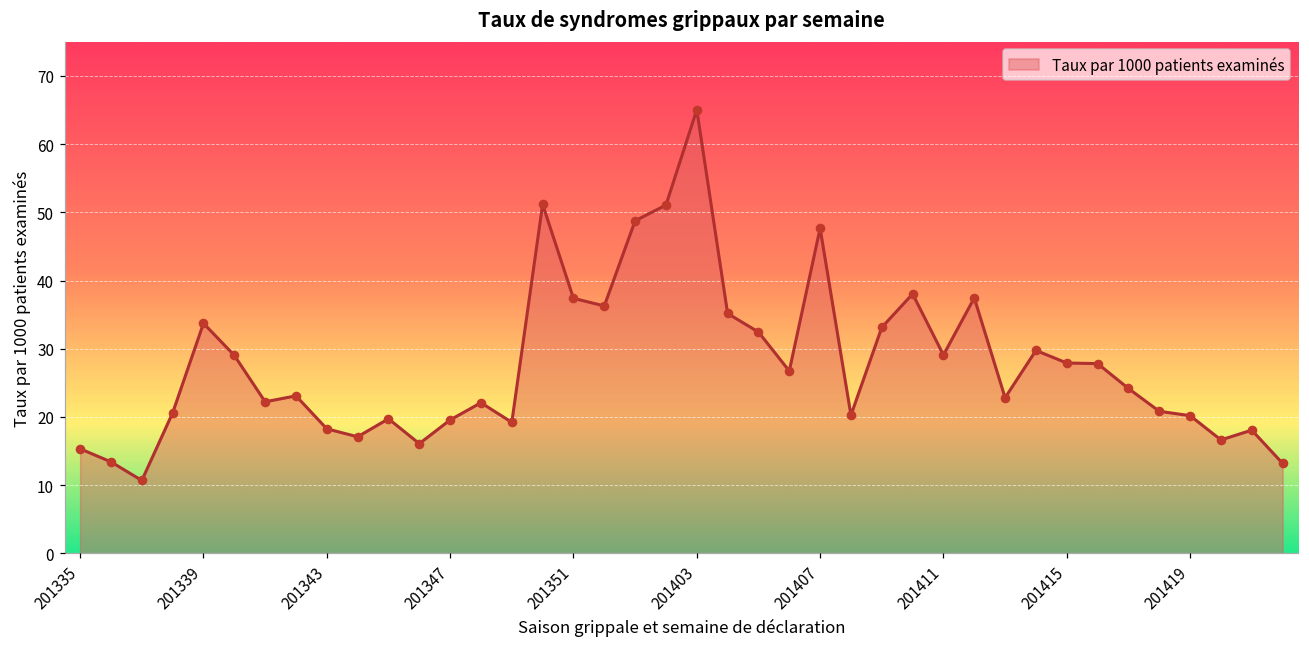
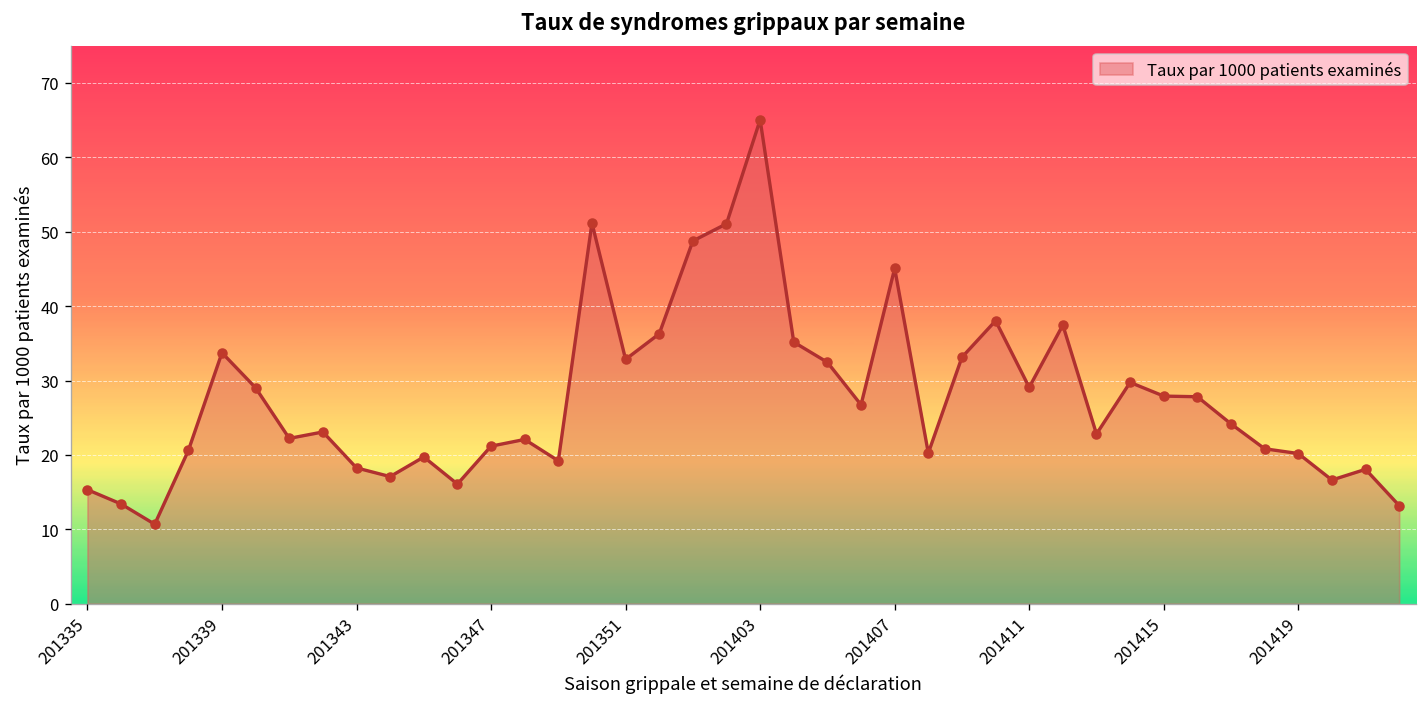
201347: 20 -> 21
201351: 37 -> 33
201407: 48 -> 45
